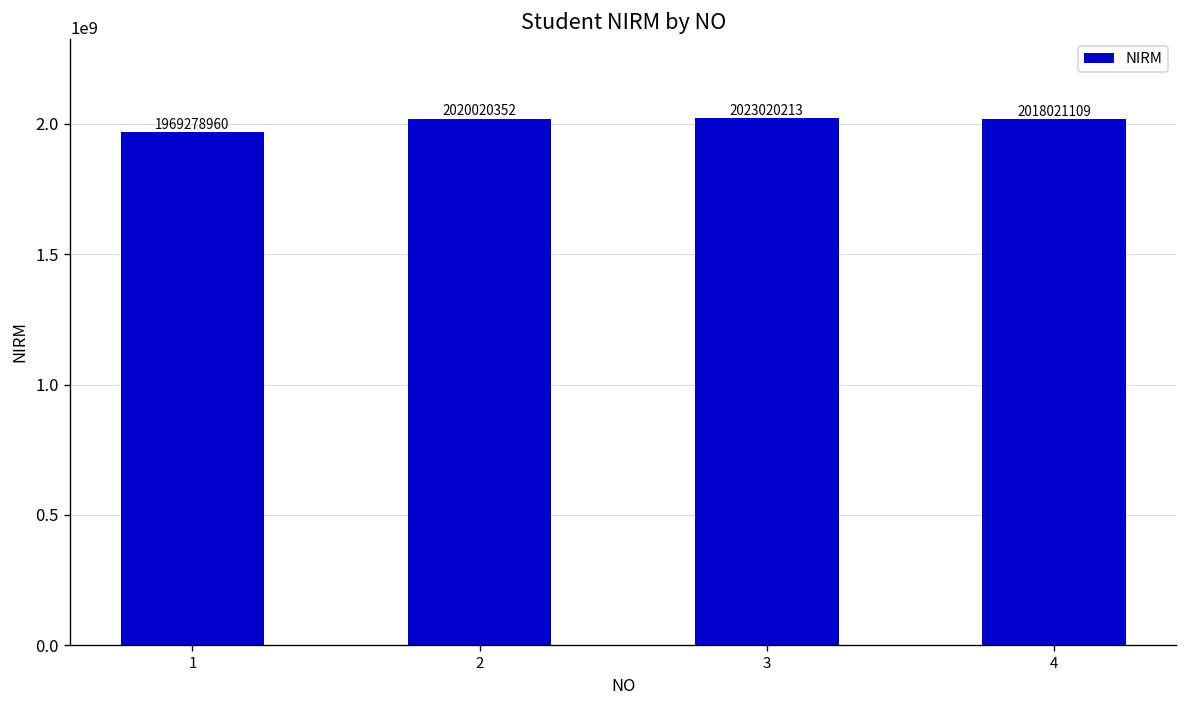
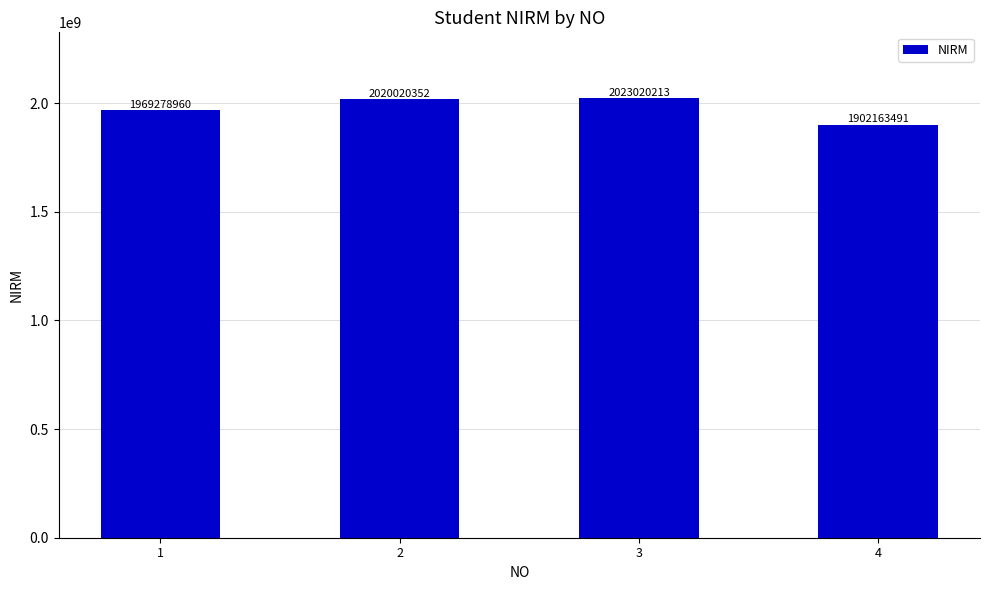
4: 2018021109 -> 1902163491
